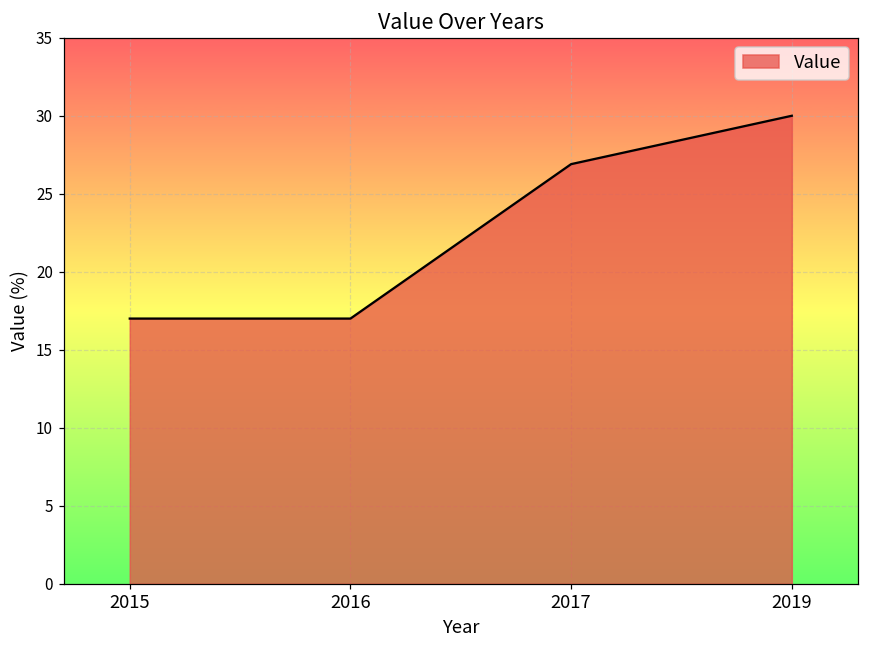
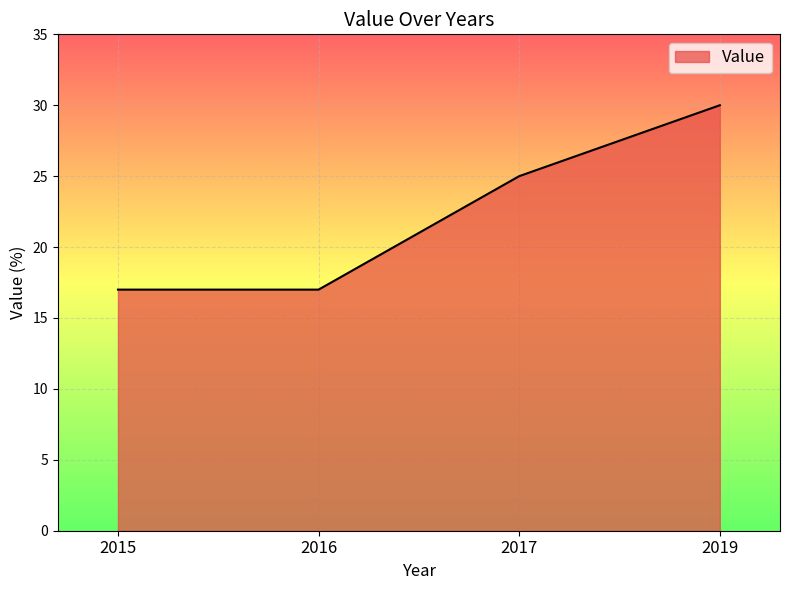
2017: 26.9 -> 25.0
